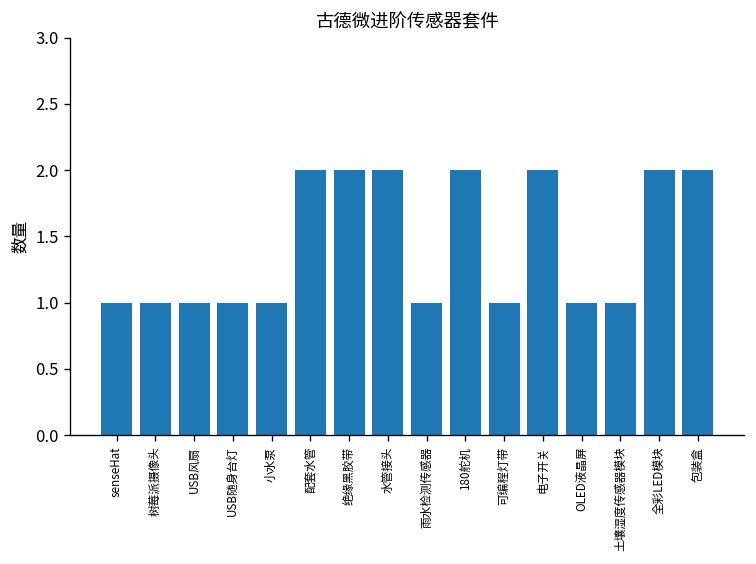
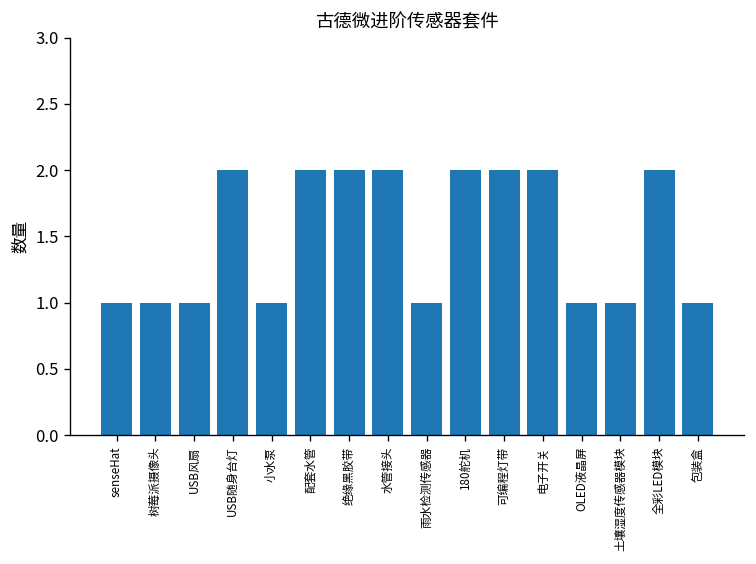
USB随身台灯: 1 -> 2
可编程灯带: 1 -> 2
包装盒: 2 -> 1
